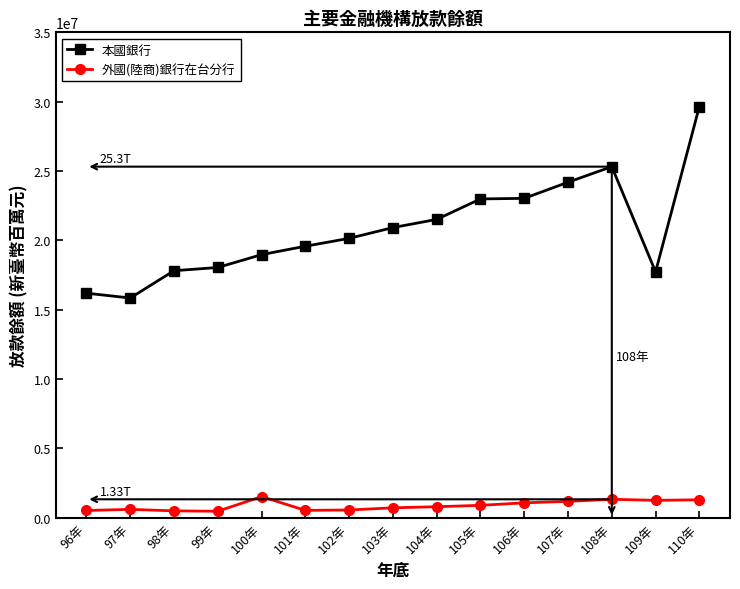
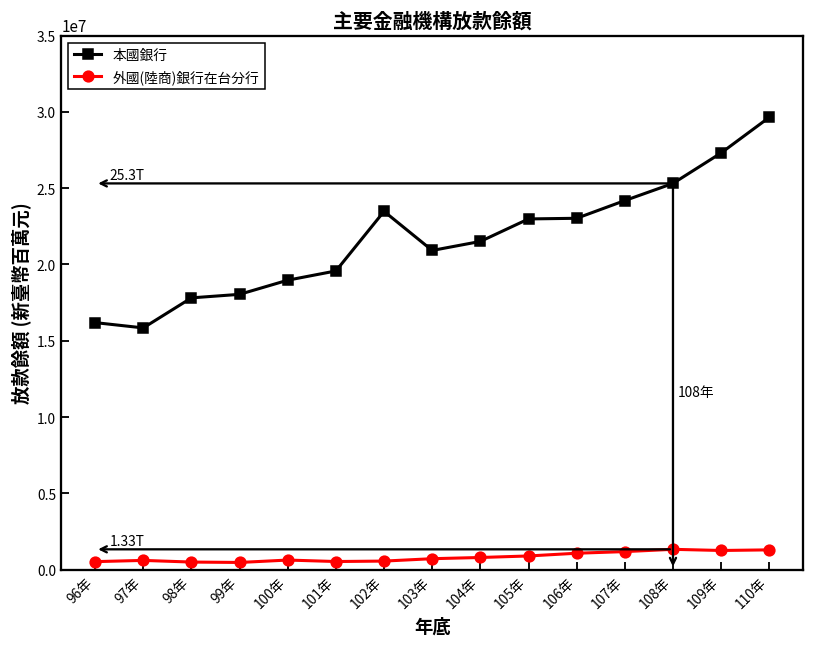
外國(陸商)銀行在台分行, 100年: 1500000 -> 600000
本國銀行, 102年: 20100000 -> 23500000
本國銀行, 109年: 17700000 -> 27300000
